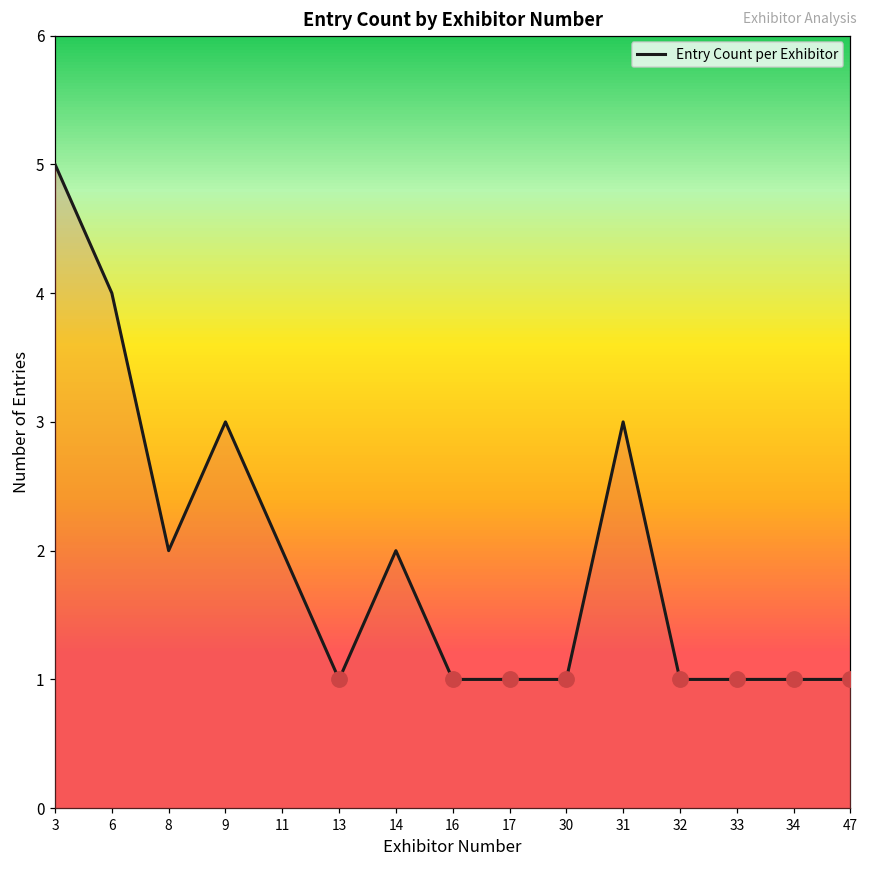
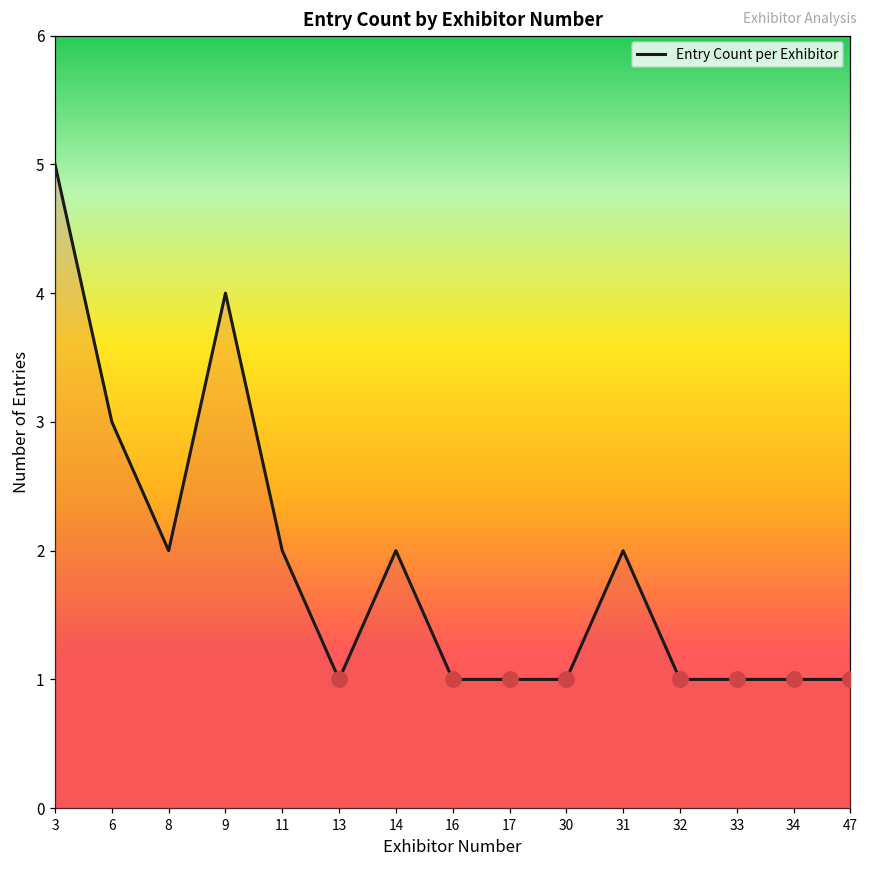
Entry Count per Exhibitor, 6: 4 -> 3
Entry Count per Exhibitor, 9: 3 -> 4
Entry Count per Exhibitor, 31: 3 -> 2
